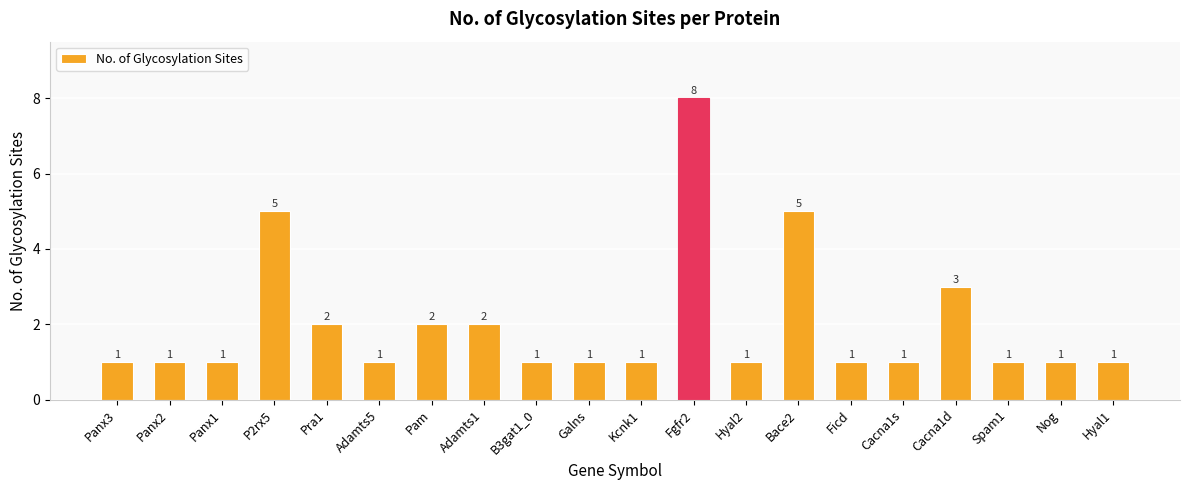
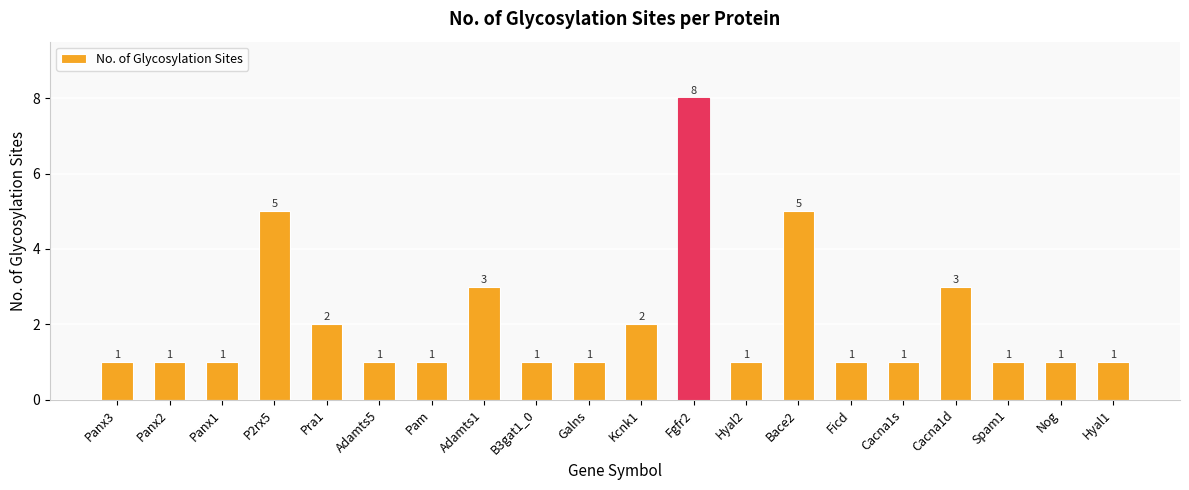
Pam: 2 -> 1
Adamts1: 2 -> 3
Kcnk1: 1 -> 2
